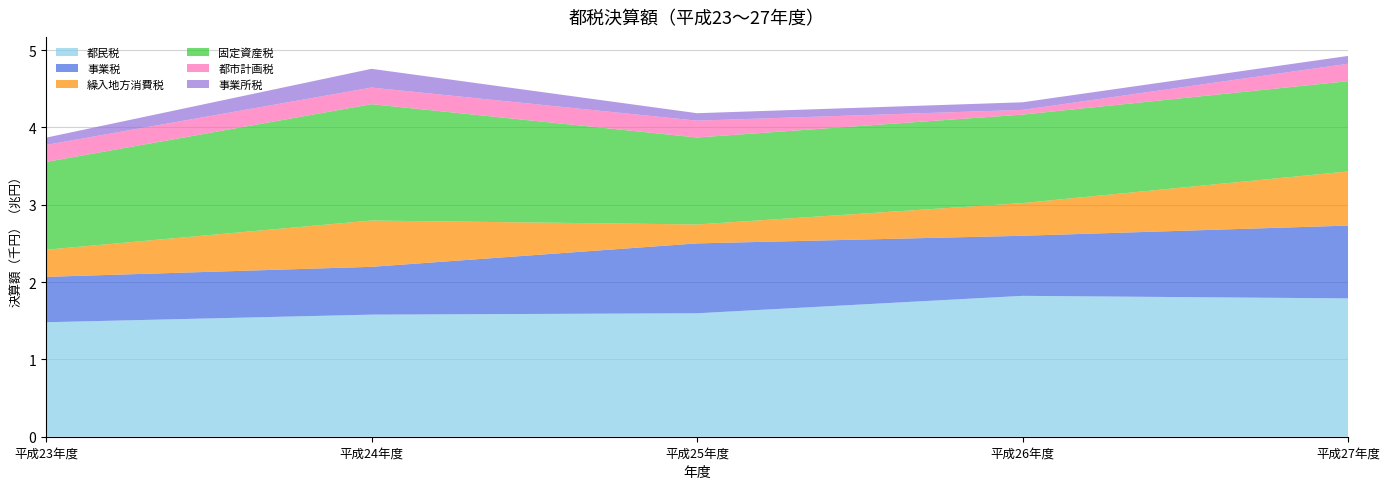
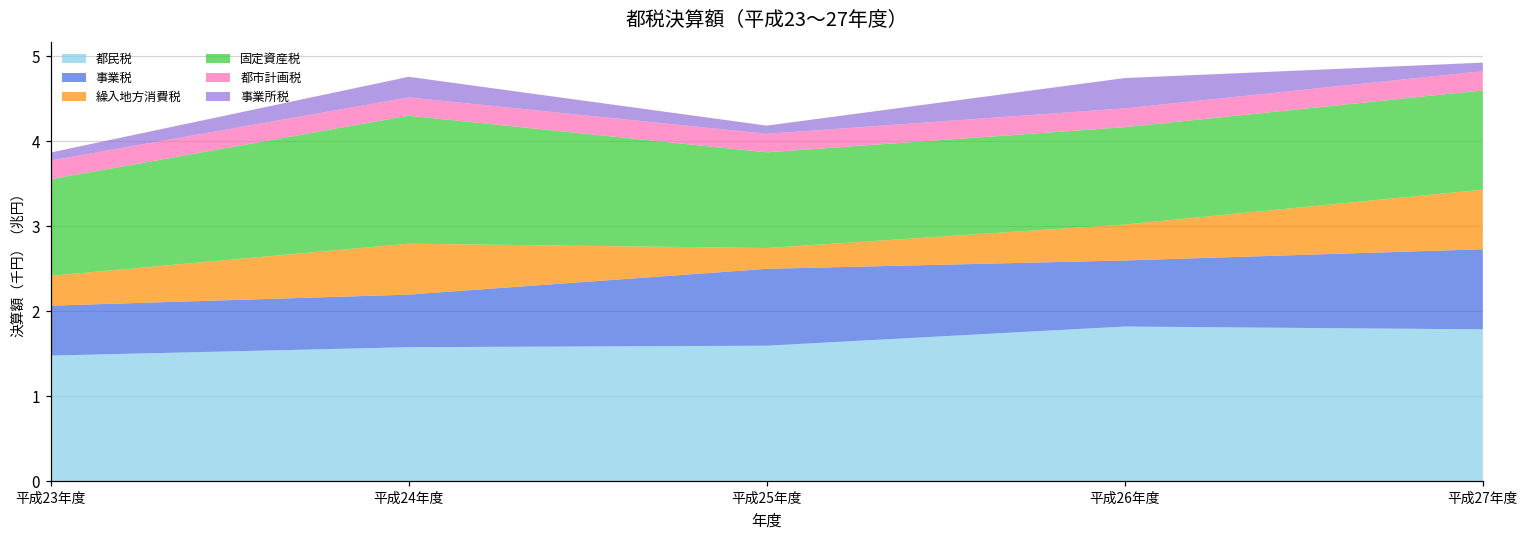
都市計画税, 平成26年度: 0.1 -> 0.2
事業所税, 平成26年度: 0.1 -> 0.4
